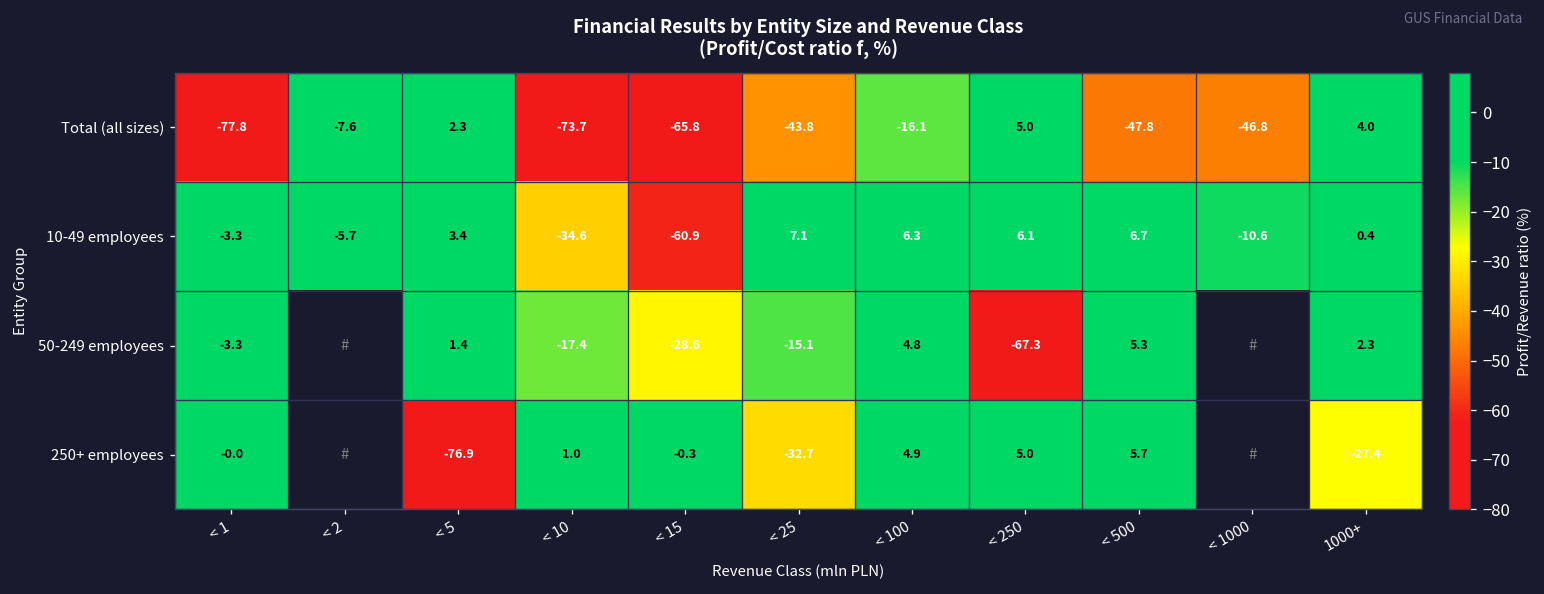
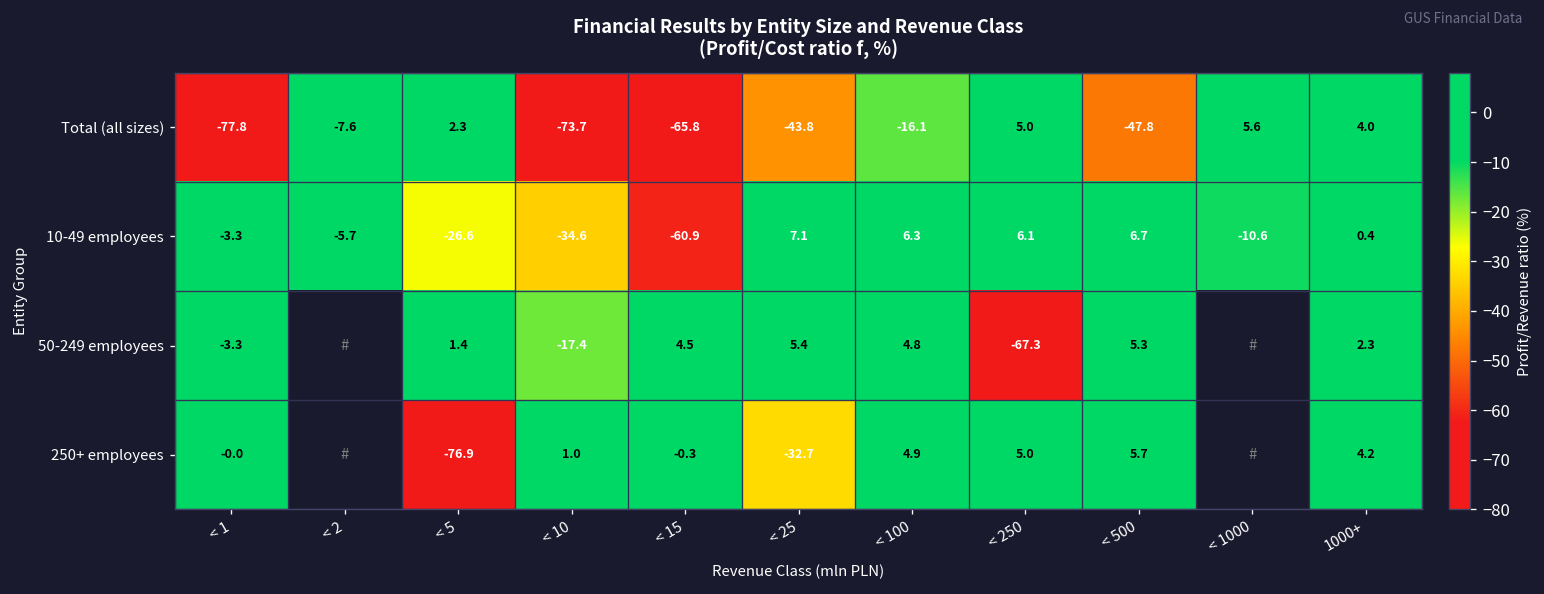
Total (all sizes), < 1000: -46.8 -> 5.6
10-49 employees, < 5: 3.4 -> -26.6
50-249 employees, < 15: -28.6 -> 4.5
50-249 employees, < 25: -15.1 -> 5.4
250+ employees, 1000+: -27.4 -> 4.2
